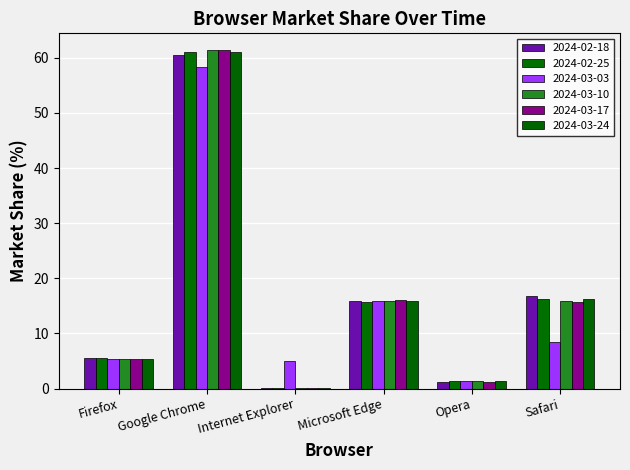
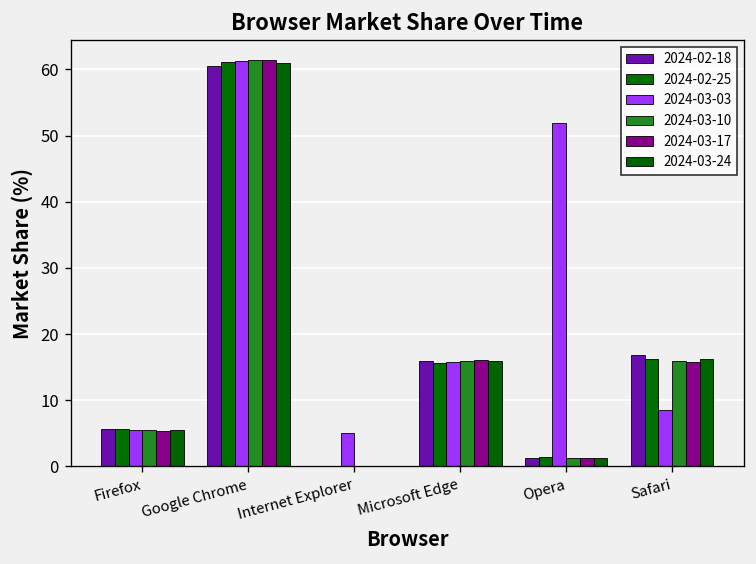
2024-03-03, Google Chrome: 58 -> 61
2024-03-03, Opera: 1 -> 52
